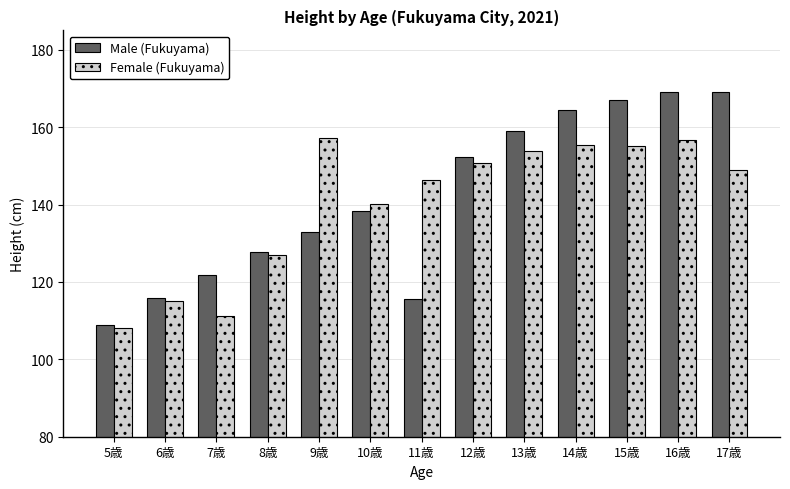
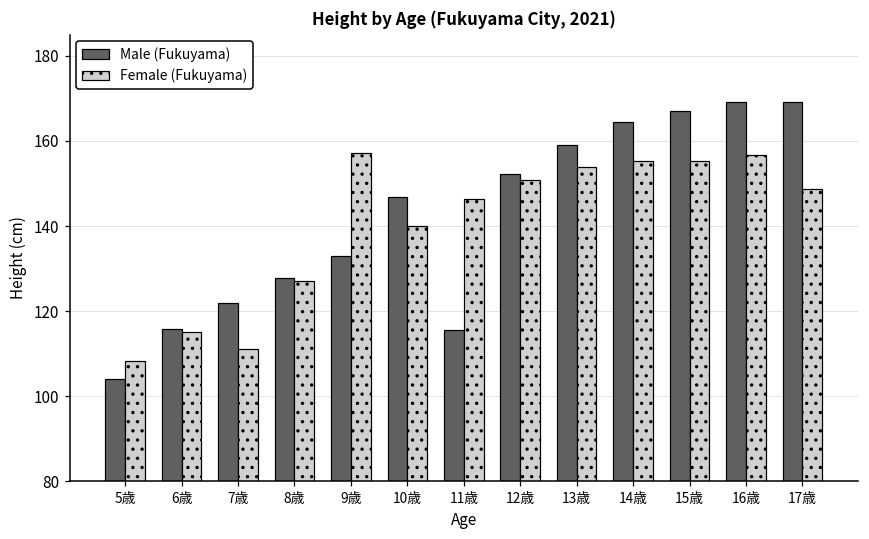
Male (Fukuyama), 5歳: 109 -> 104
Male (Fukuyama), 10歳: 138 -> 147
